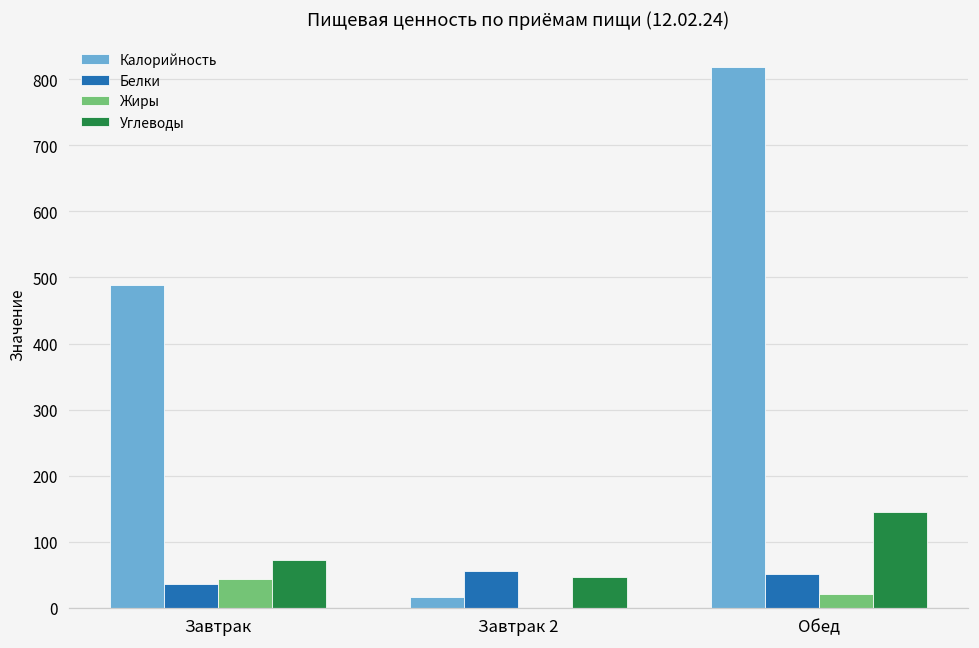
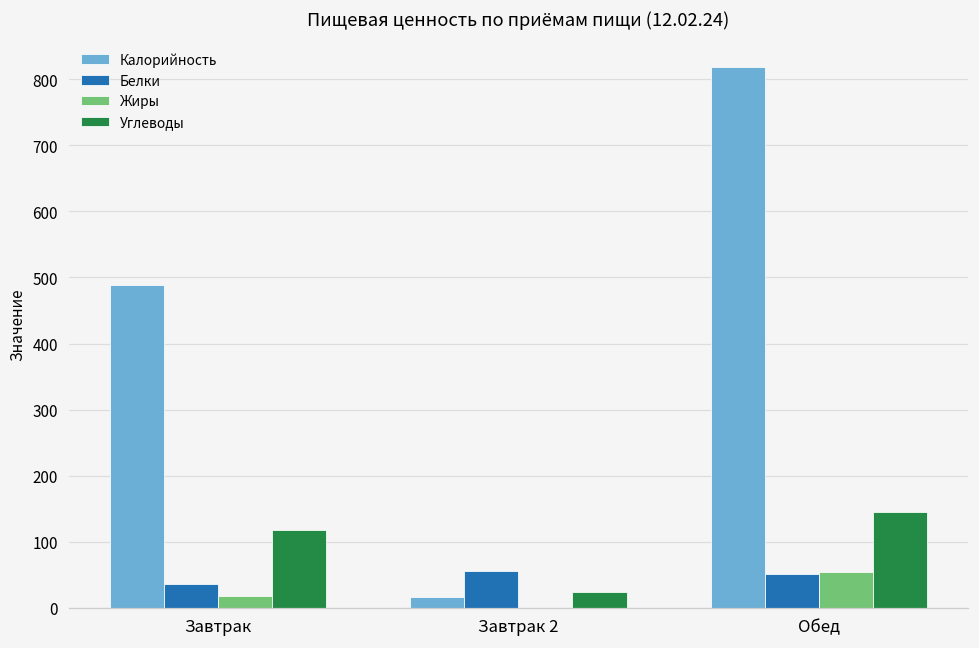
Жиры, Завтрак: 40 -> 20
Углеводы, Завтрак: 70 -> 120
Углеводы, Завтрак 2: 50 -> 20
Жиры, Обед: 20 -> 50
